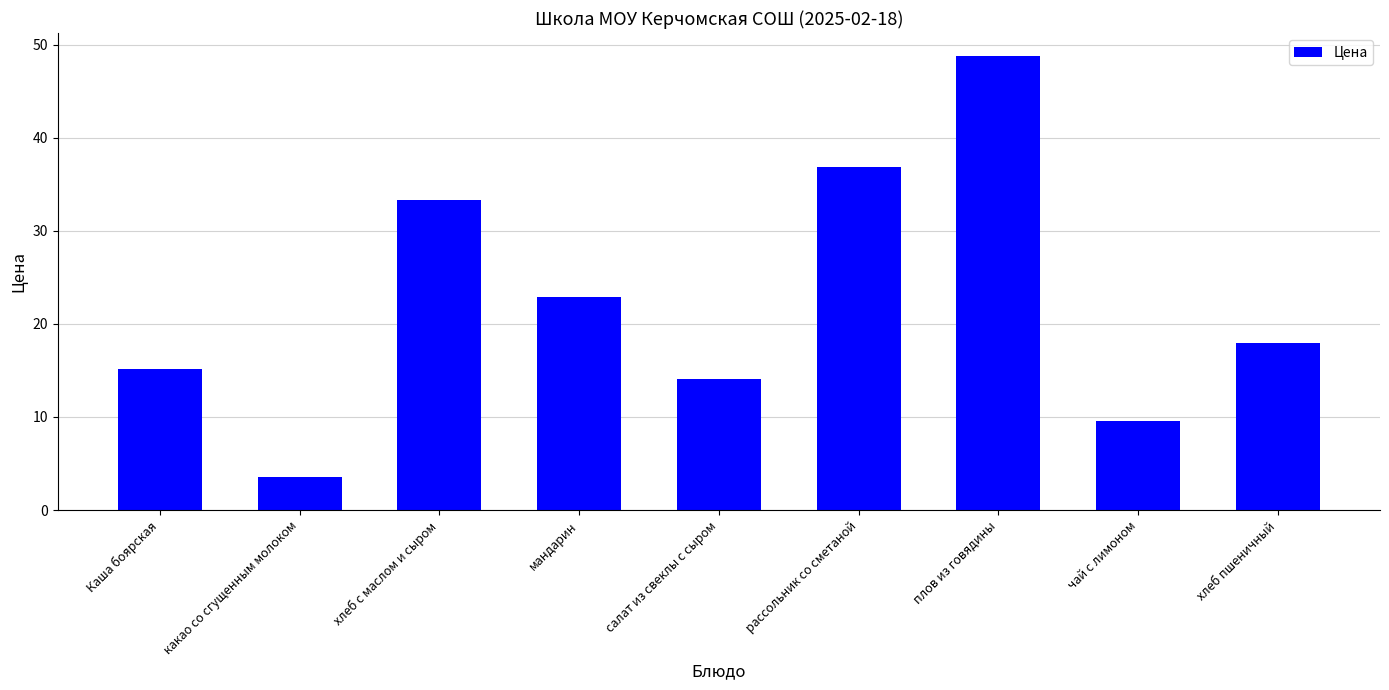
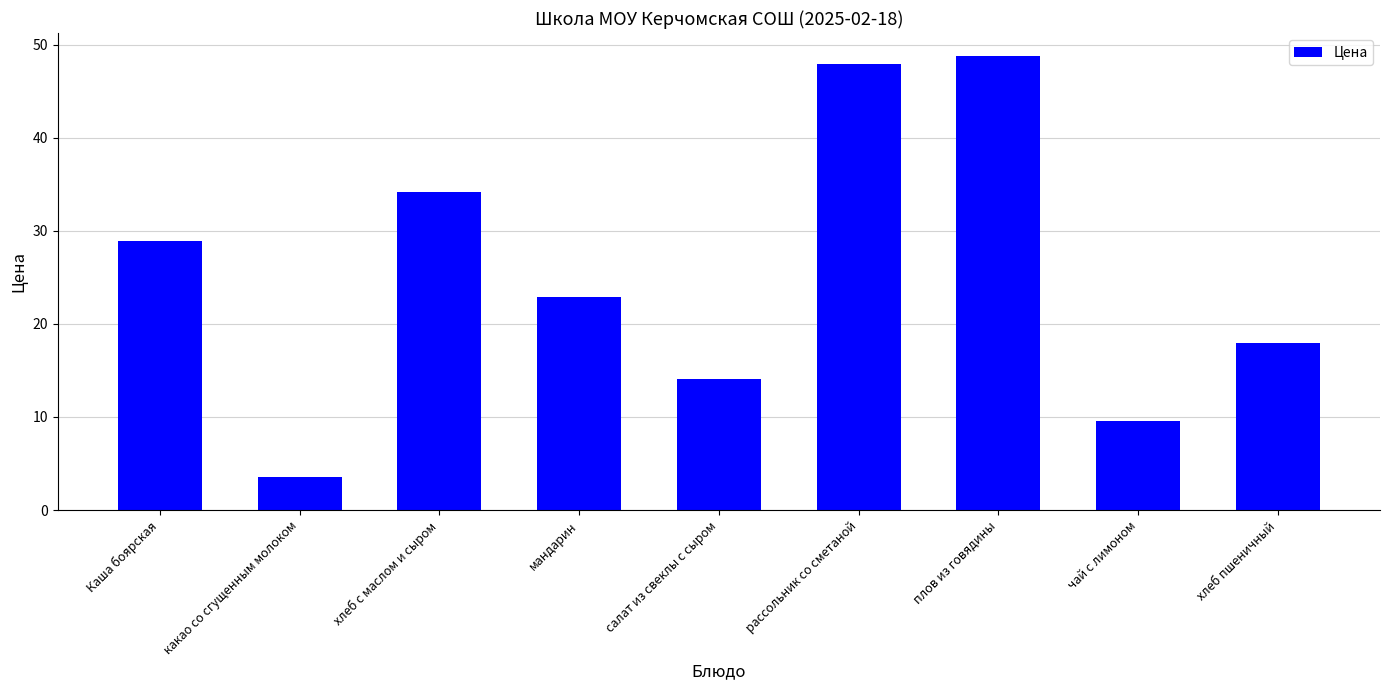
Каша боярская: 15 -> 29
хлеб с маслом и сыром: 33 -> 34
рассольник со сметаной: 37 -> 48
